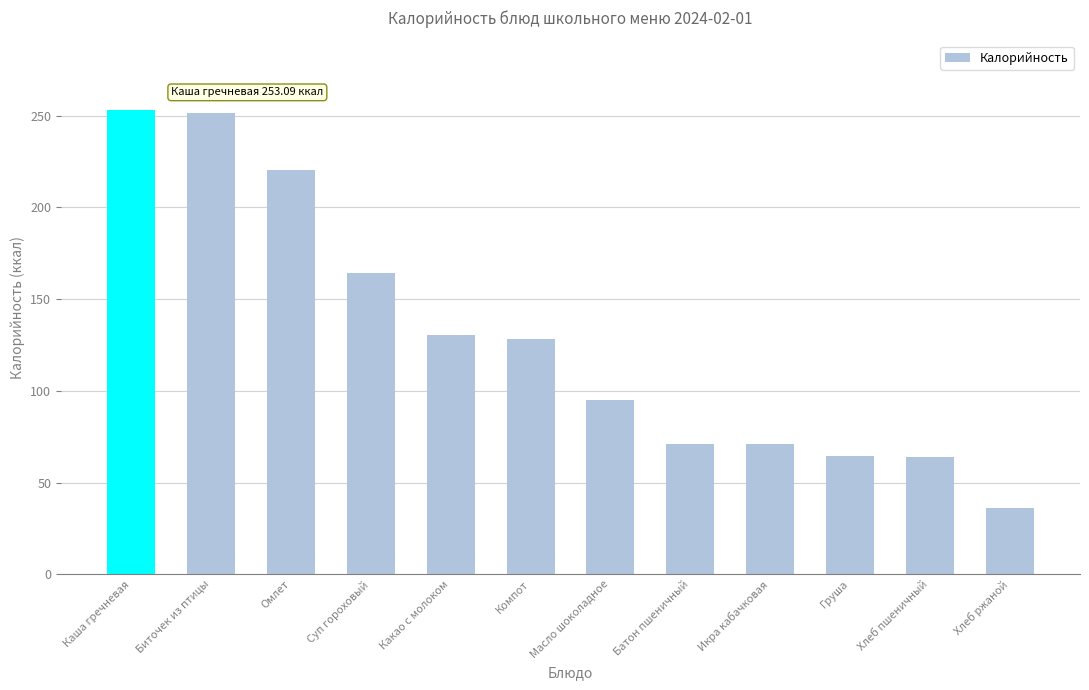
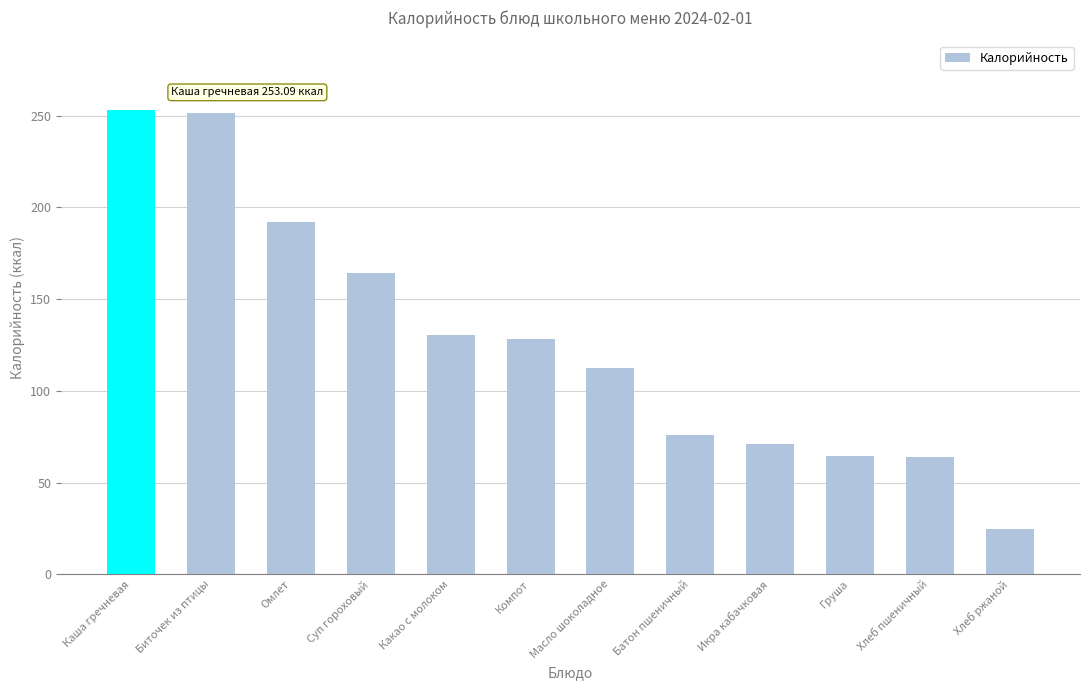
Омлет: 220 -> 192
Масло шоколадное: 95 -> 113
Батон пшеничный: 71 -> 76
Хлеб ржаной: 36 -> 25
